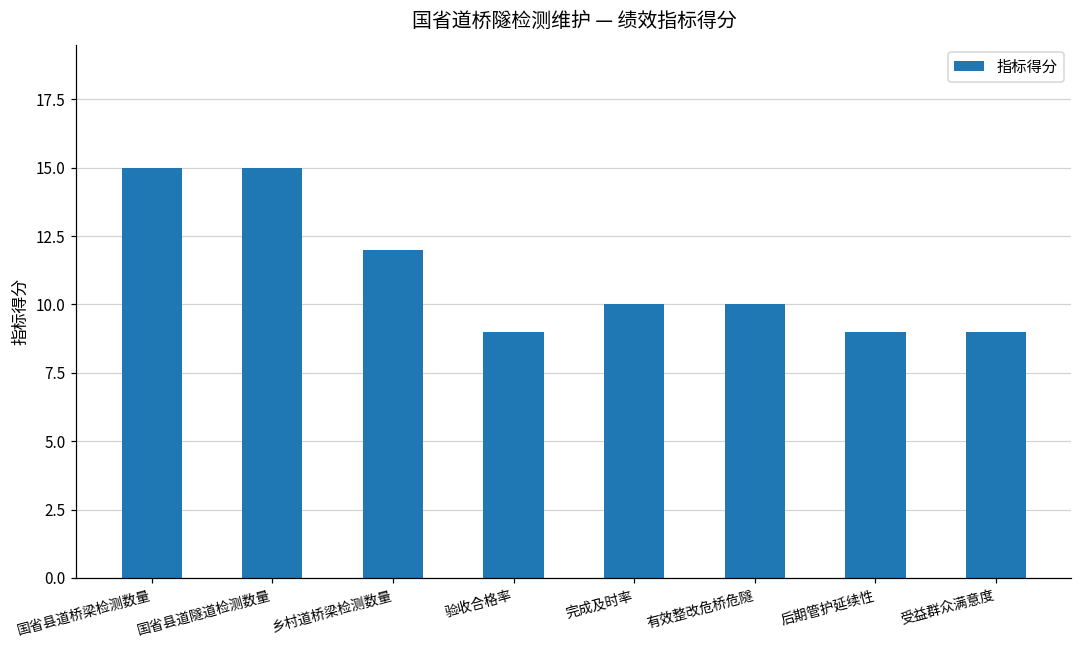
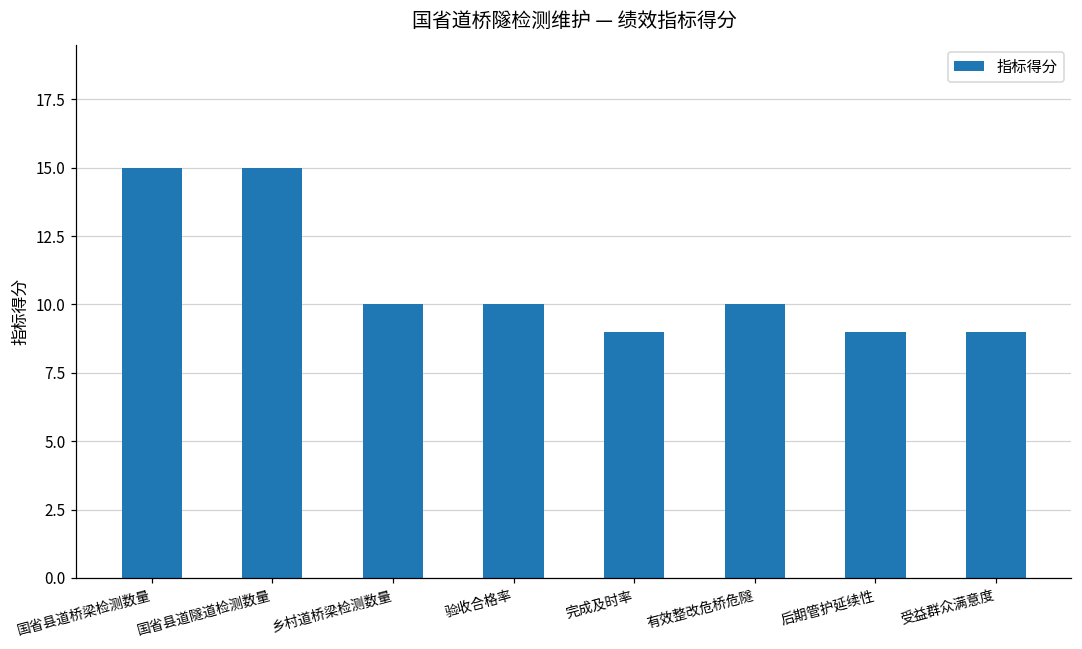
乡村道桥梁检测数量: 12 -> 10
验收合格率: 9 -> 10
完成及时率: 10 -> 9
